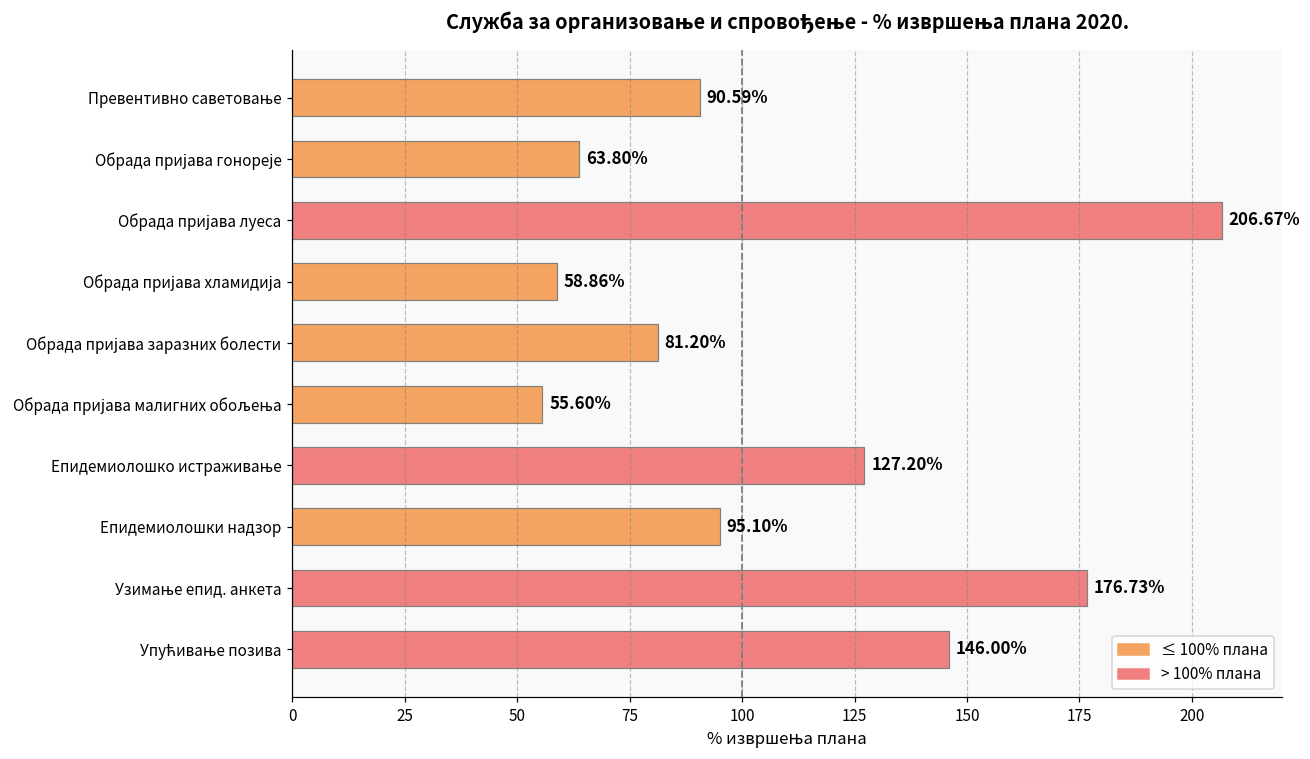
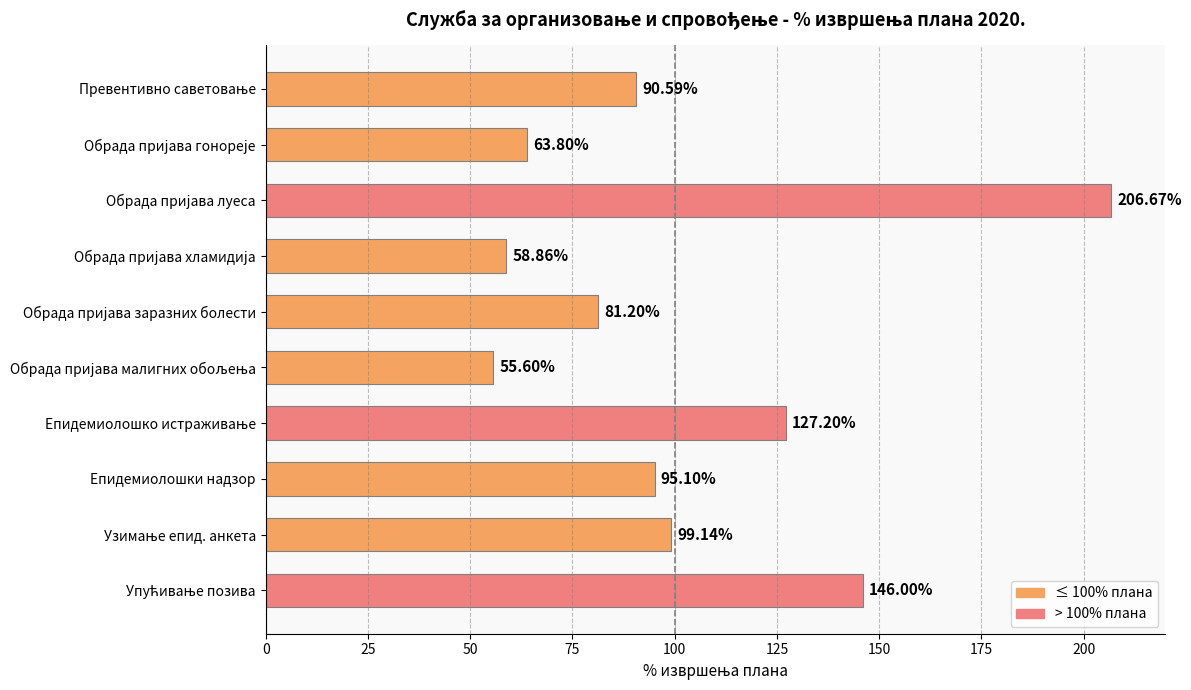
Узимање епид. анкета: 176.73% -> 99.14%
